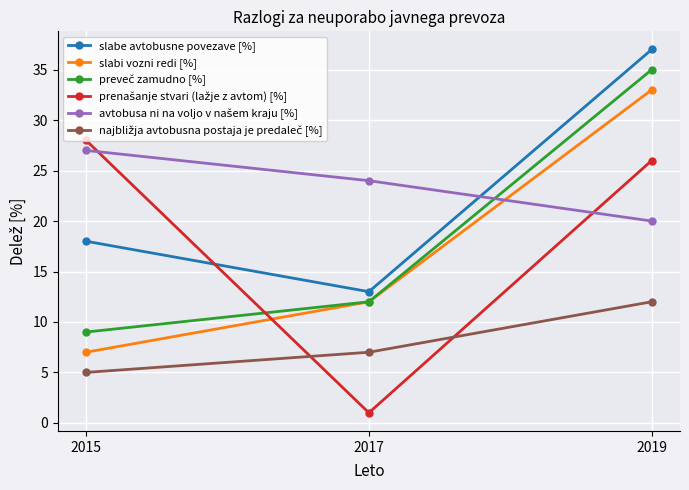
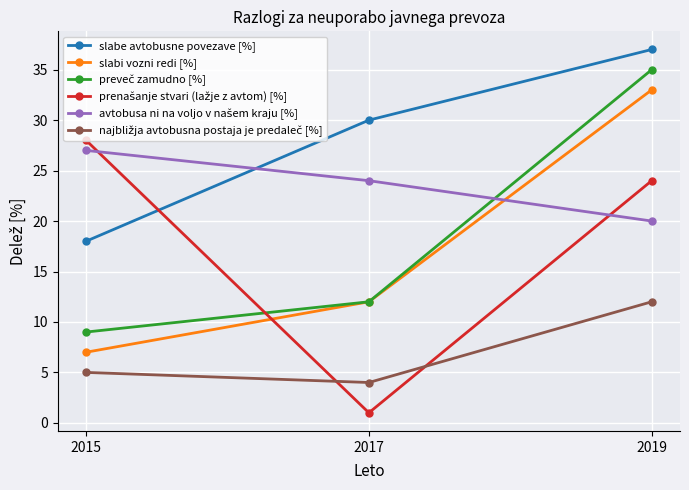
slabe avtobusne povezave [%], 2017: 13 -> 30
najbližja avtobusna postaja je predaleč [%], 2017: 7 -> 4
prenašanje stvari (lažje z avtom) [%], 2019: 26 -> 24
